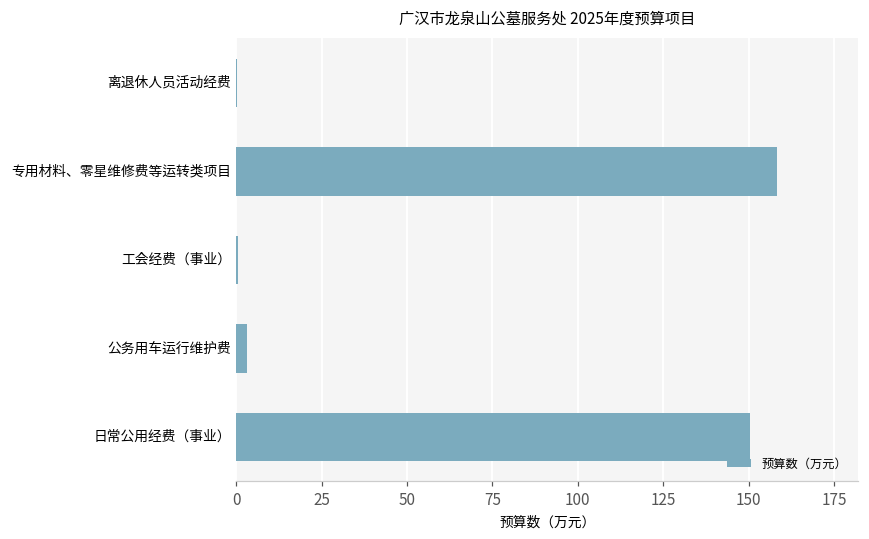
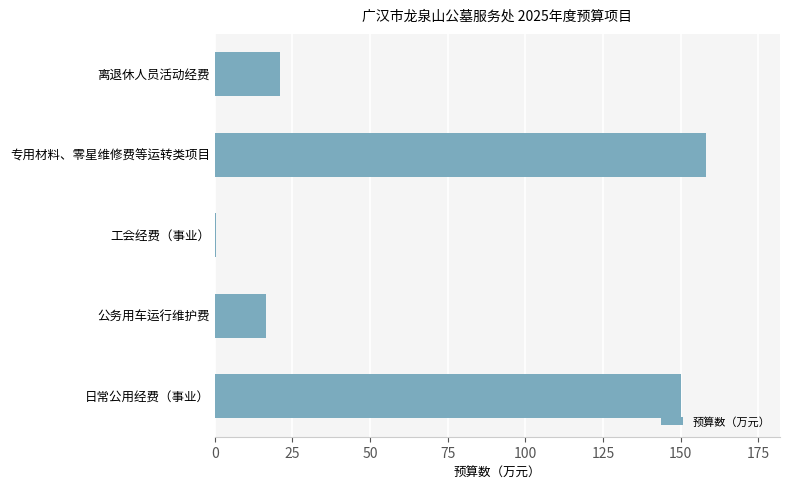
离退休人员活动经费: 0 -> 21
公务用车运行维护费: 3 -> 17
